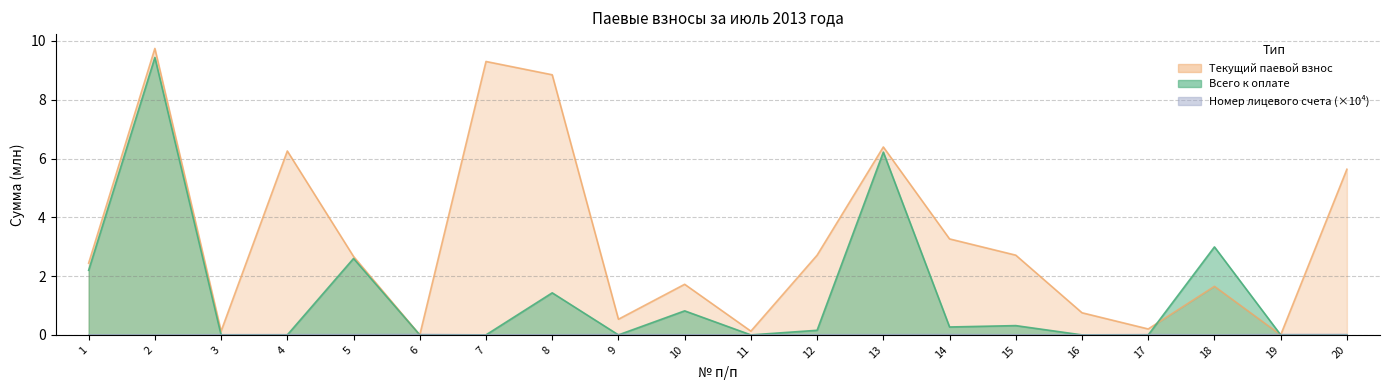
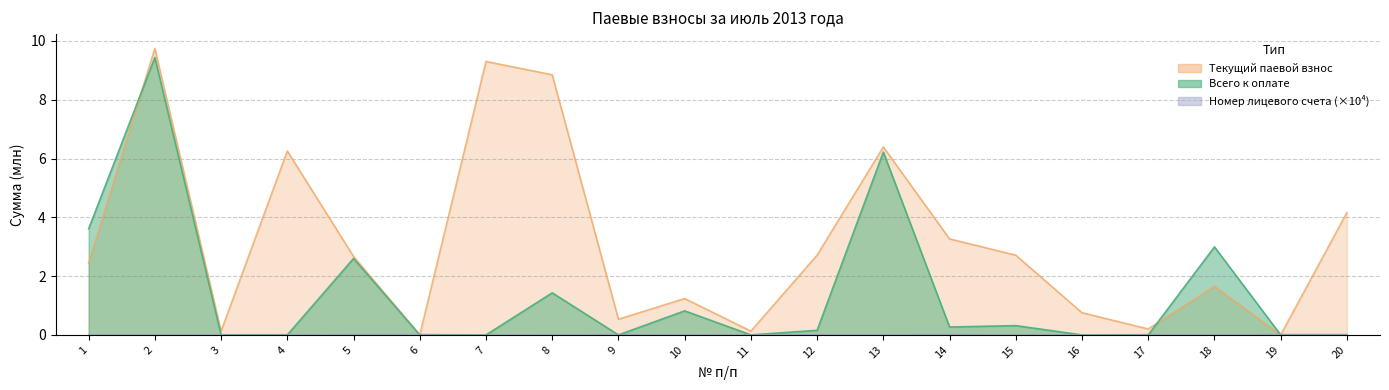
Всего к оплате, 1: 2.2 -> 3.6
Текущий паевой взнос, 10: 1.7 -> 1.2
Текущий паевой взнос, 20: 5.6 -> 4.2
